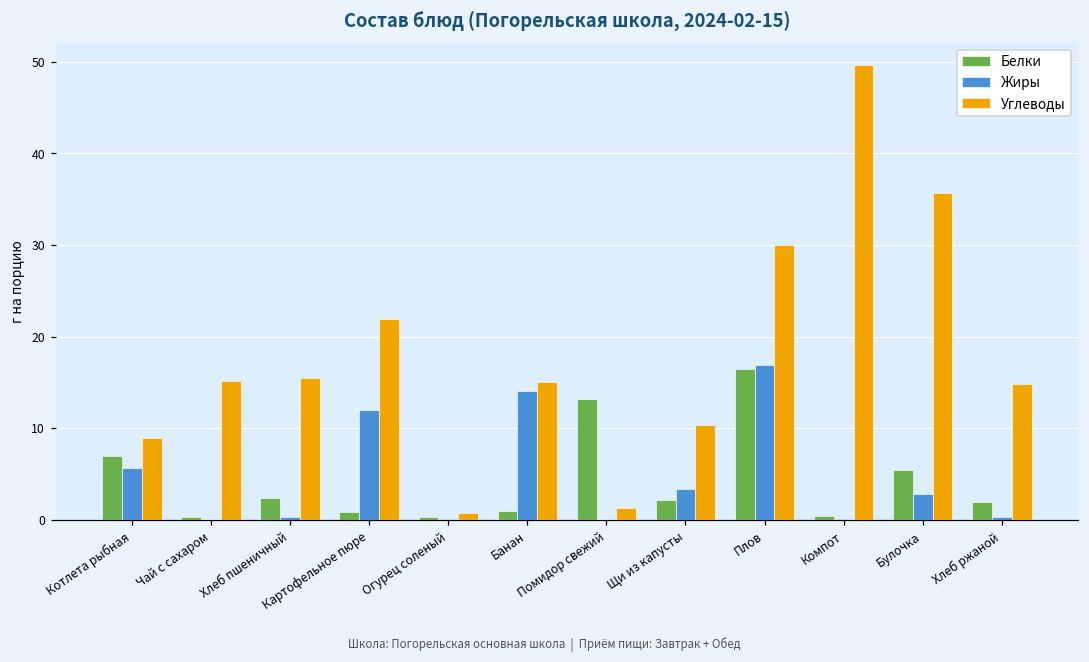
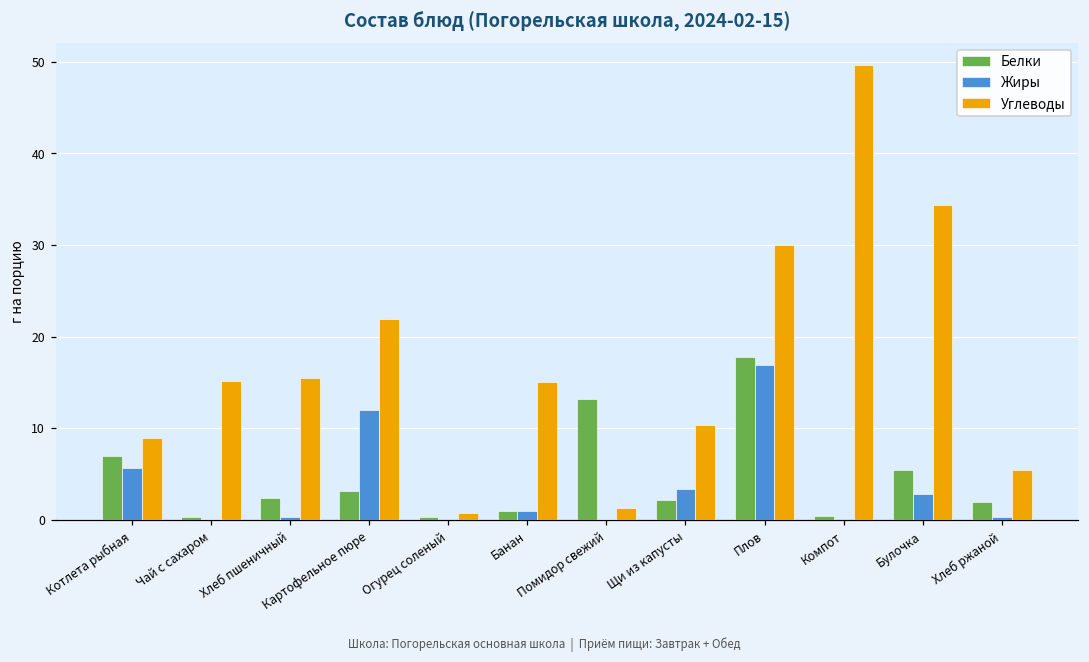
Белки, Картофельное пюре: 1 -> 3
Жиры, Банан: 14 -> 1
Белки, Плов: 17 -> 18
Углеводы, Булочка: 36 -> 34
Углеводы, Хлеб ржаной: 15 -> 6
